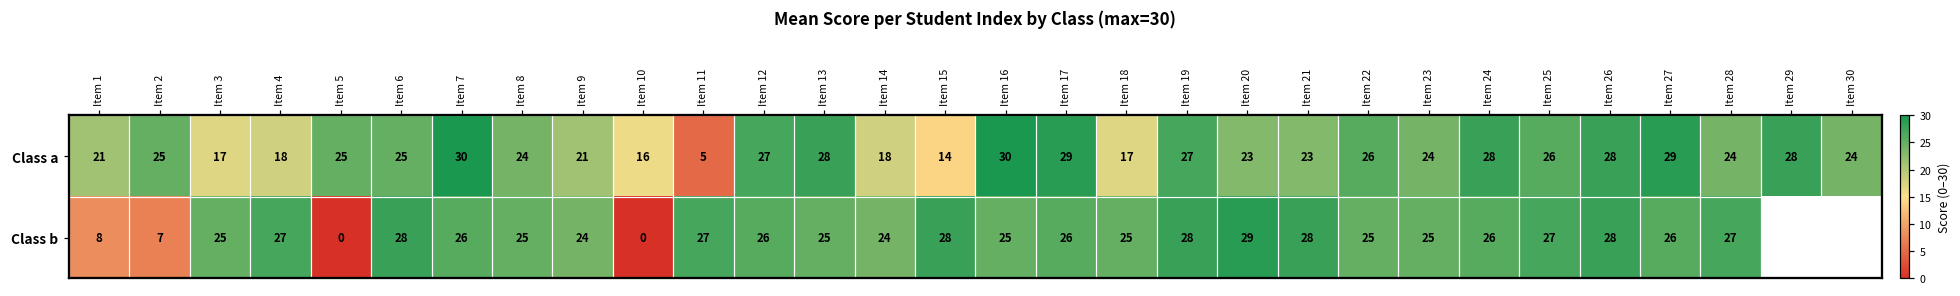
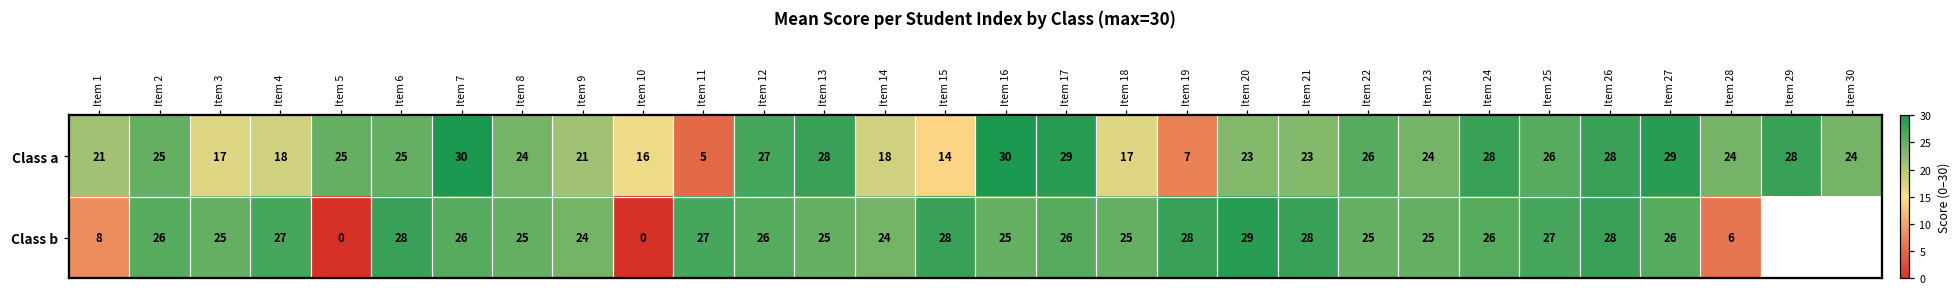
Class a, Item 19: 27 -> 7
Class b, Item 2: 7 -> 26
Class b, Item 28: 27 -> 6
